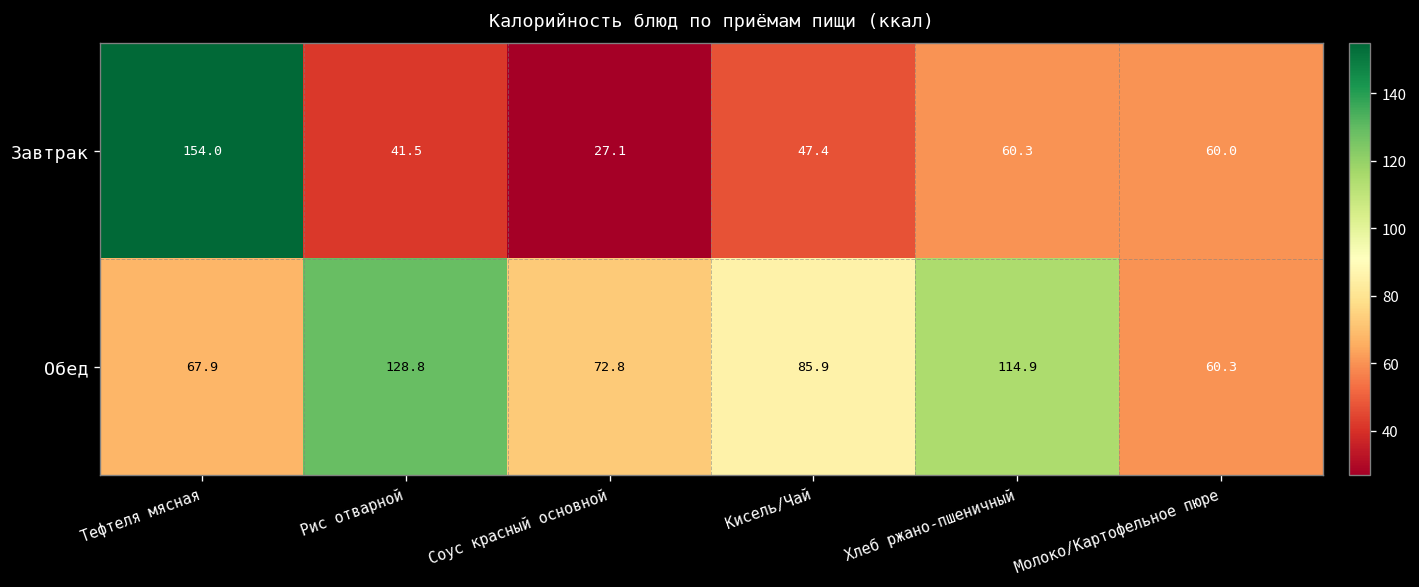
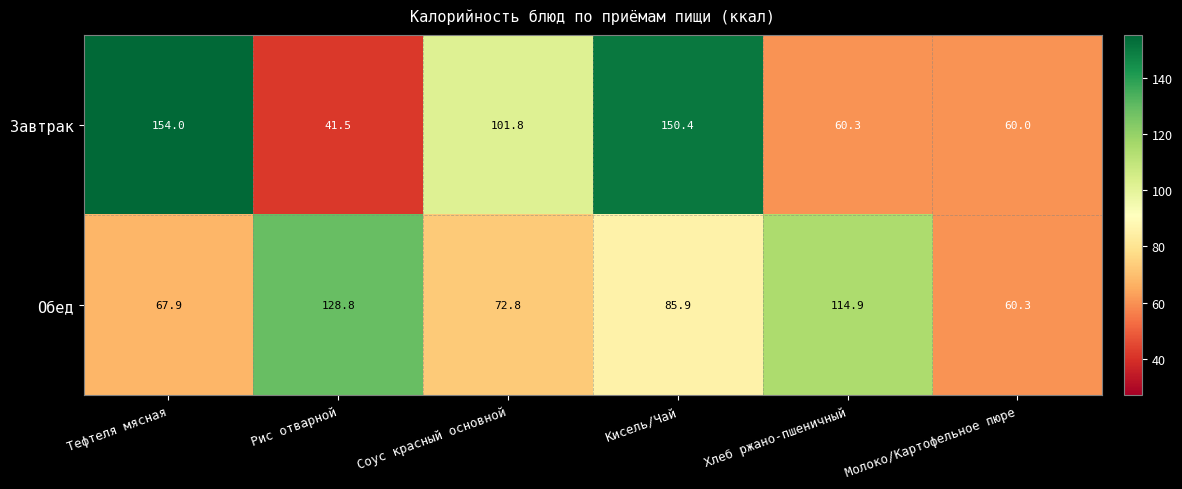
Завтрак, Соус красный основной: 27.1 -> 101.8
Завтрак, Кисель/Чай: 47.4 -> 150.4
